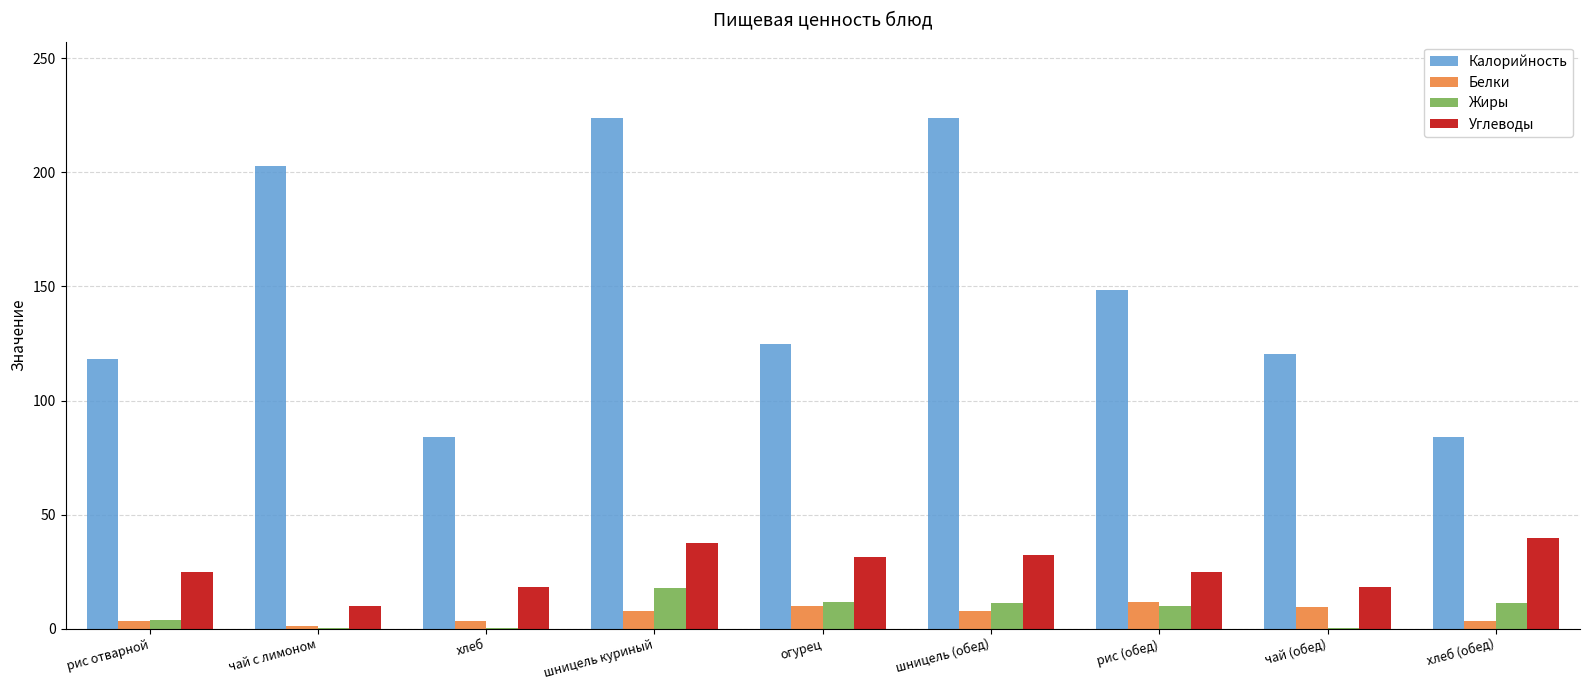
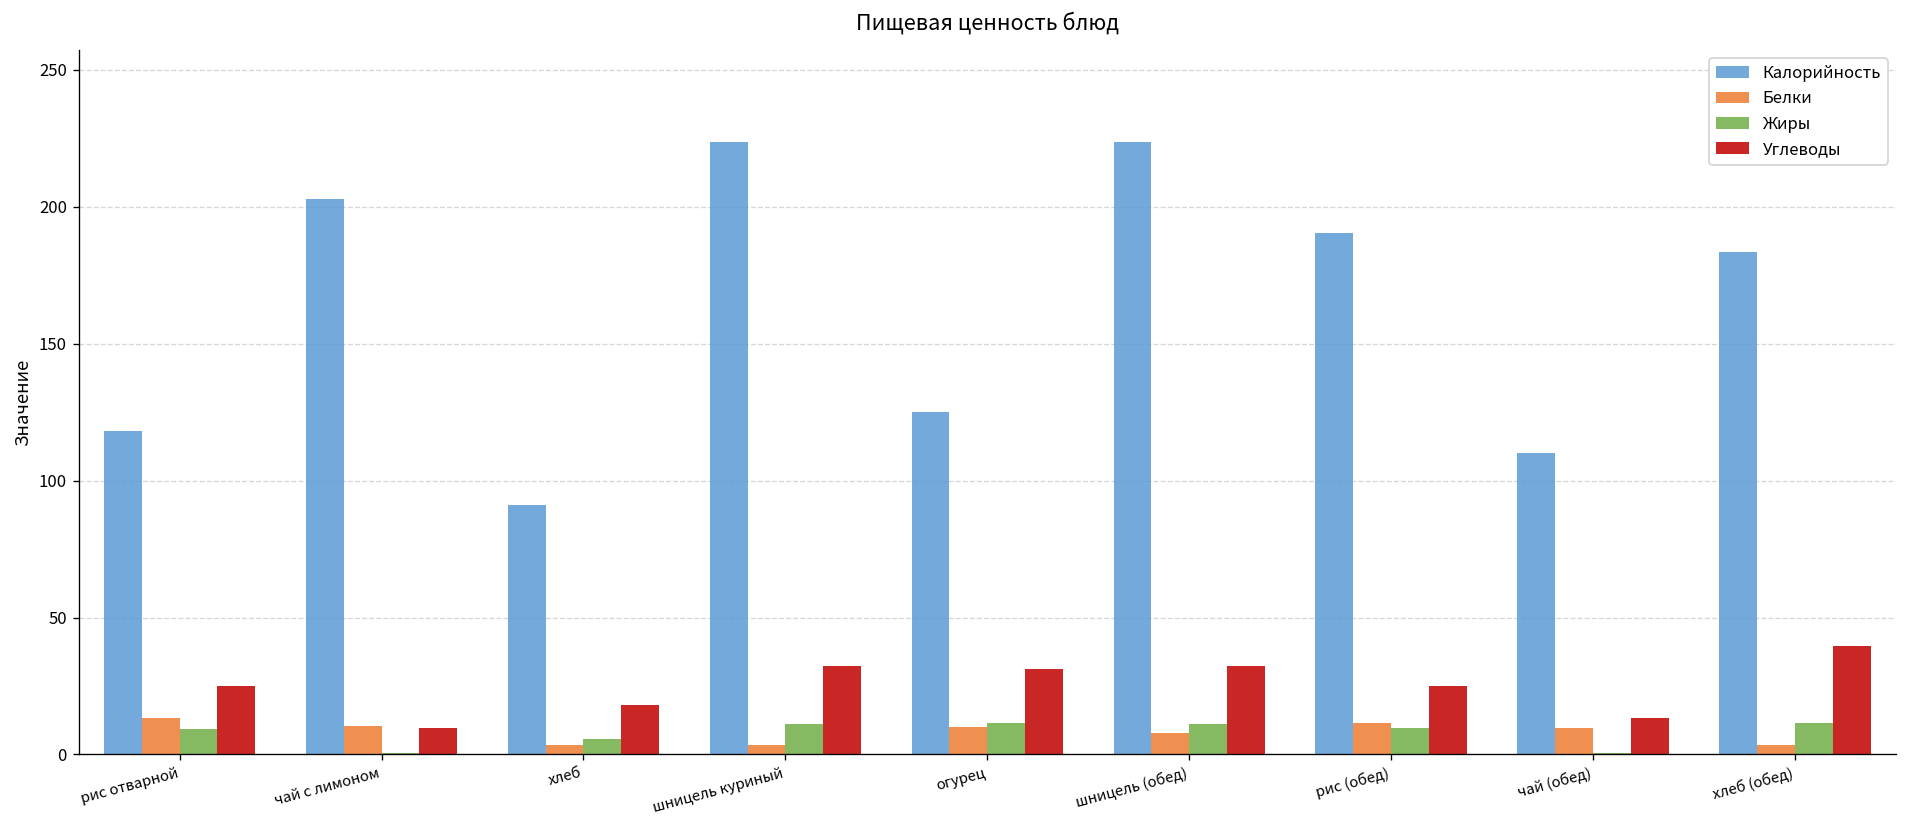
Белки, рис отварной: 4 -> 13
Жиры, рис отварной: 4 -> 9
Белки, чай с лимоном: 1 -> 11
Калорийность, хлеб: 84 -> 91
Жиры, хлеб: 1 -> 6
Белки, шницель куриный: 8 -> 3
Жиры, шницель куриный: 18 -> 11
Углеводы, шницель куриный: 38 -> 32
Калорийность, рис (обед): 149 -> 191
Калорийность, чай (обед): 120 -> 110
Углеводы, чай (обед): 18 -> 13
Калорийность, хлеб (обед): 84 -> 184
